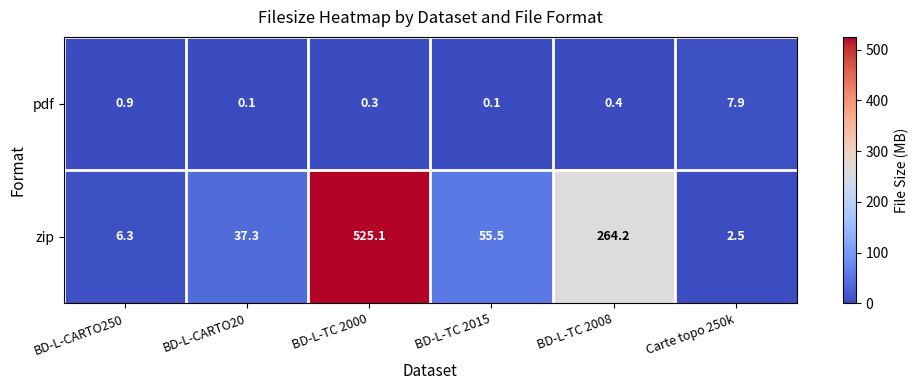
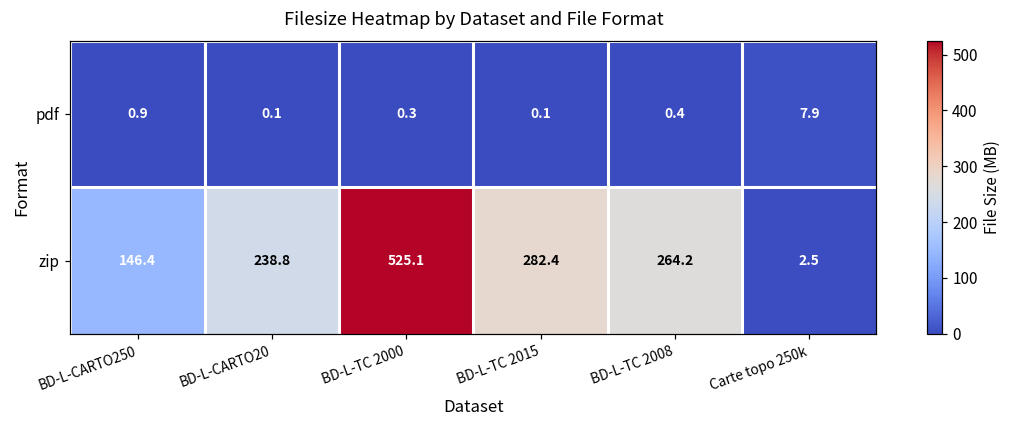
zip, BD-L-CARTO250: 6.3 -> 146.4
zip, BD-L-CARTO20: 37.3 -> 238.8
zip, BD-L-TC 2015: 55.5 -> 282.4
